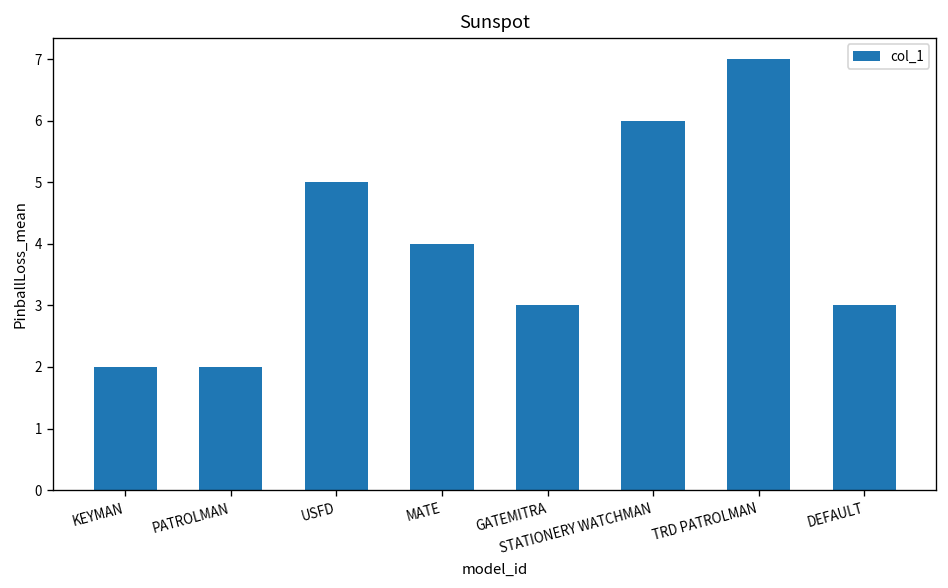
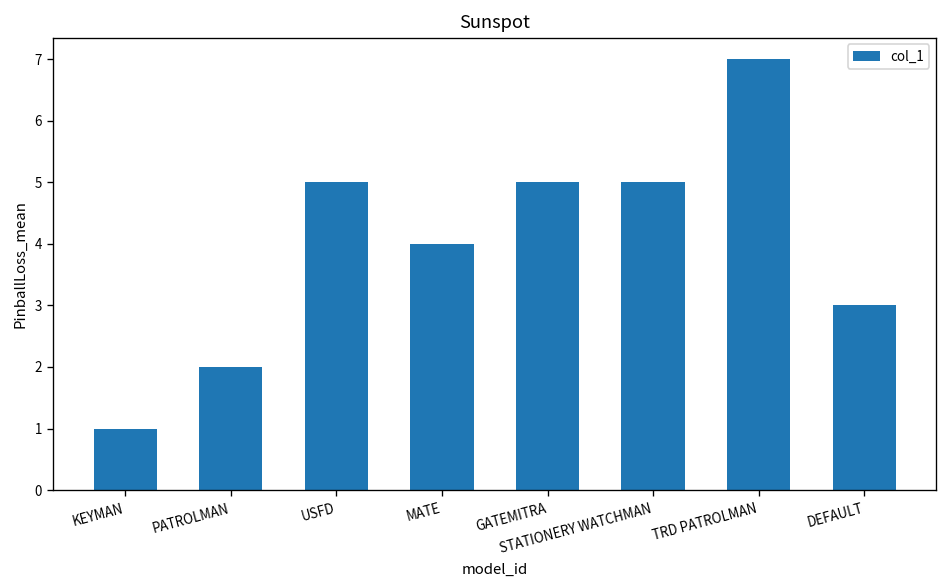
KEYMAN: 2 -> 1
GATEMITRA: 3 -> 5
STATIONERY WATCHMAN: 6 -> 5
